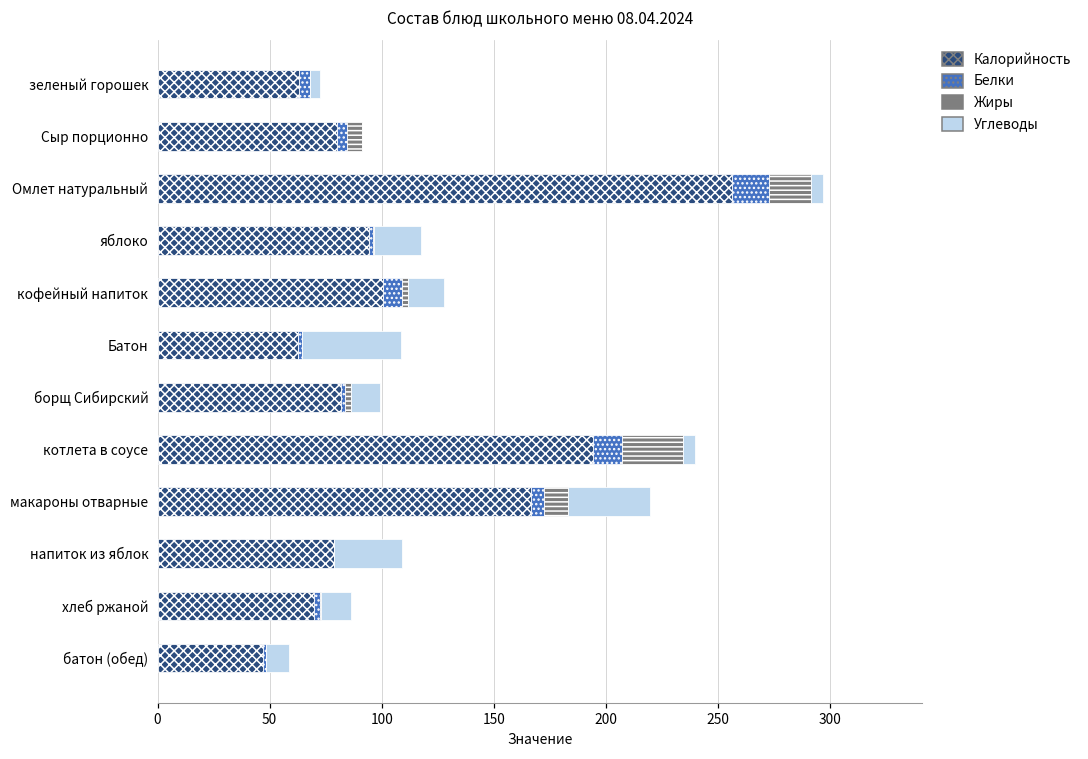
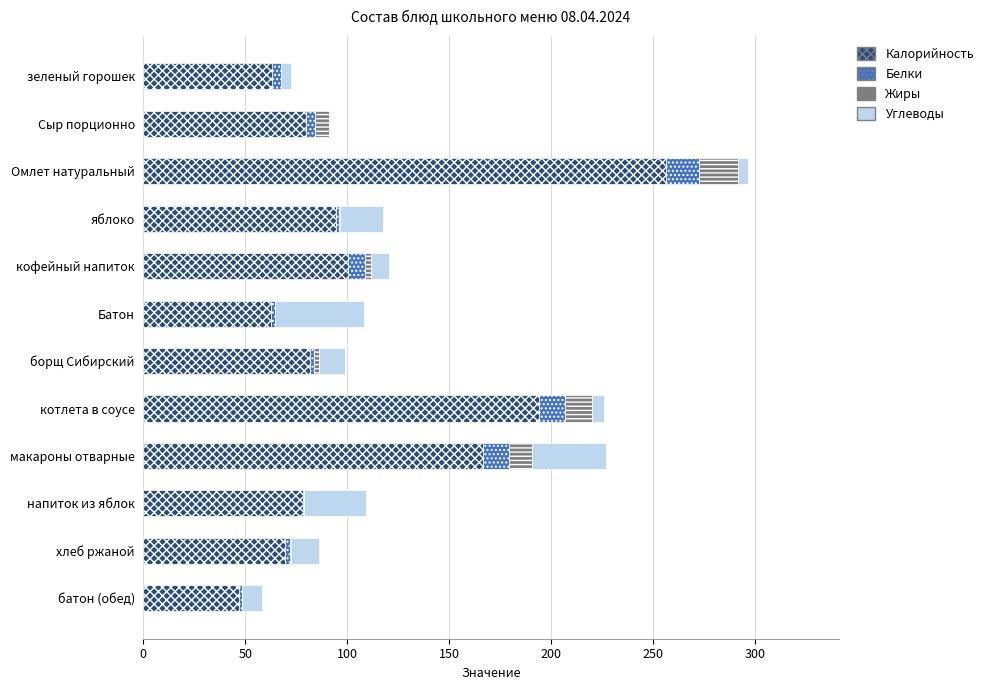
Углеводы, кофейный напиток: 16 -> 9
Жиры, котлета в соусе: 27 -> 13
Белки, макароны отварные: 6 -> 13
